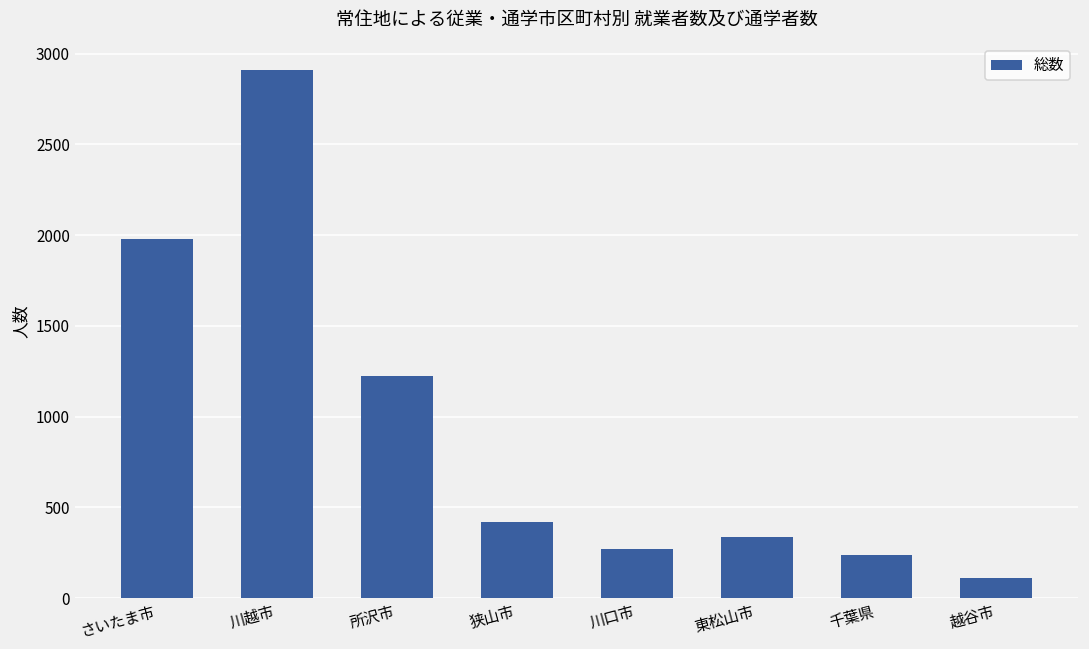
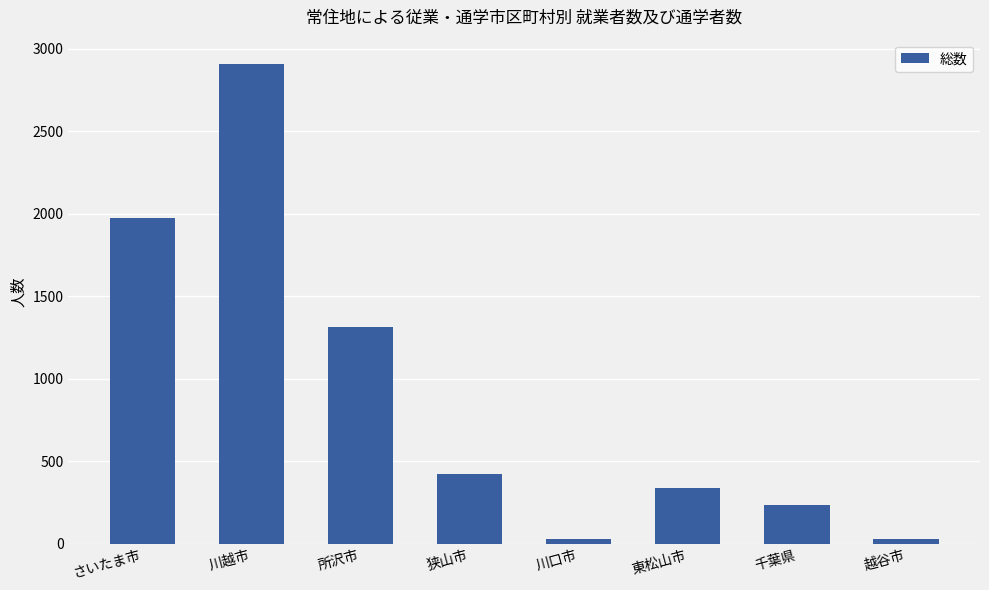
所沢市: 1220 -> 1310
川口市: 270 -> 30
越谷市: 110 -> 30
